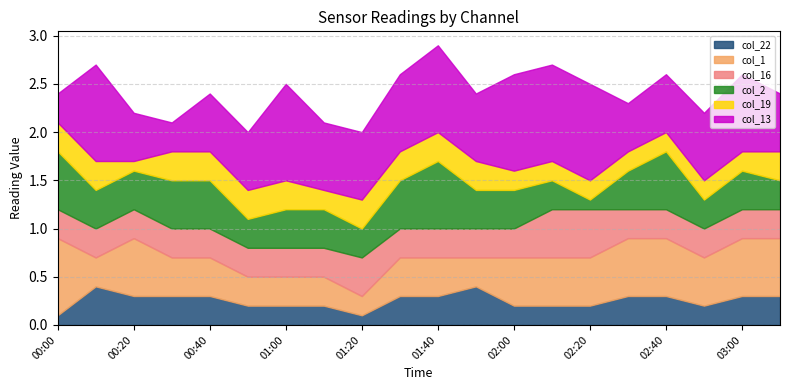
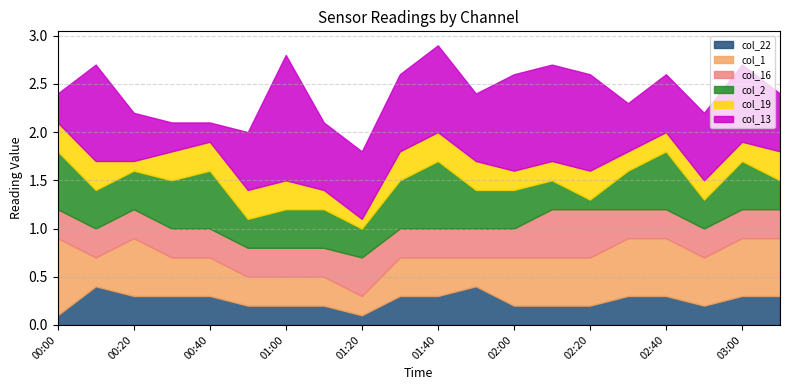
col_2, 00:40: 0.5 -> 0.6
col_13, 00:40: 0.6 -> 0.2
col_13, 01:00: 1.0 -> 1.3
col_19, 01:20: 0.3 -> 0.1
col_19, 02:20: 0.2 -> 0.3
col_2, 03:00: 0.4 -> 0.5
